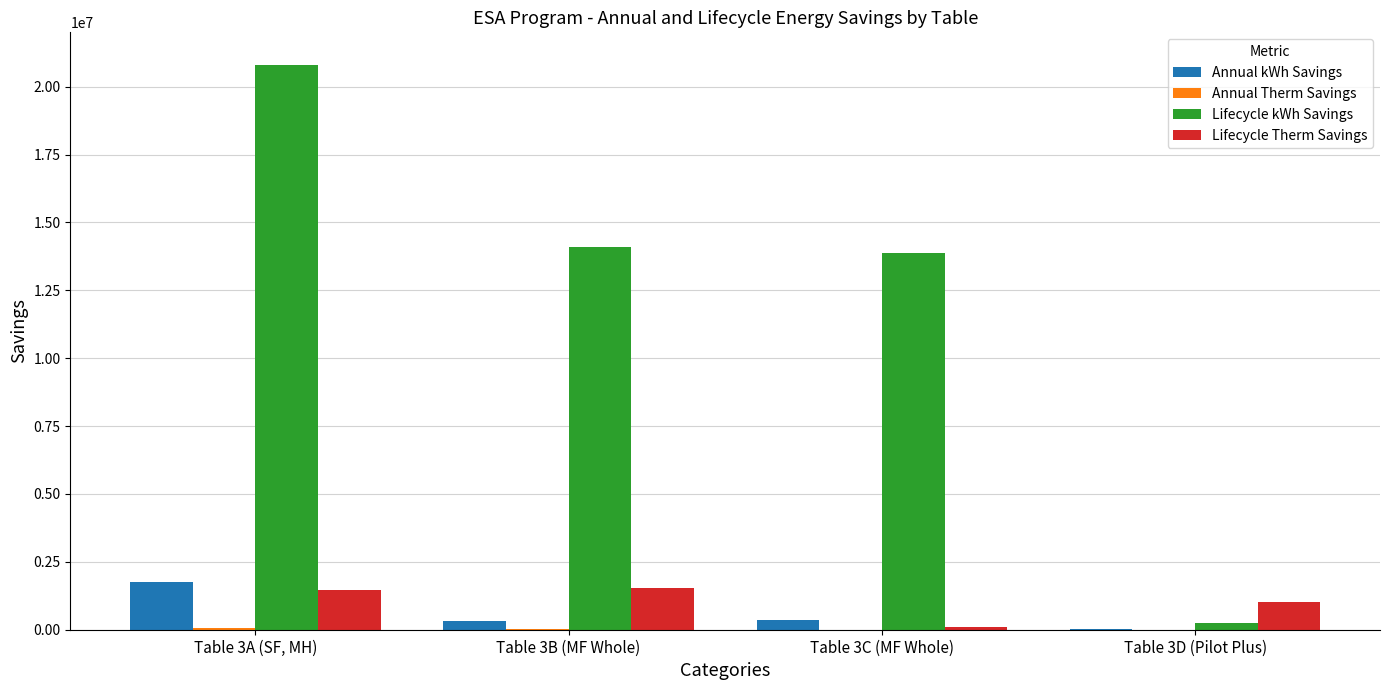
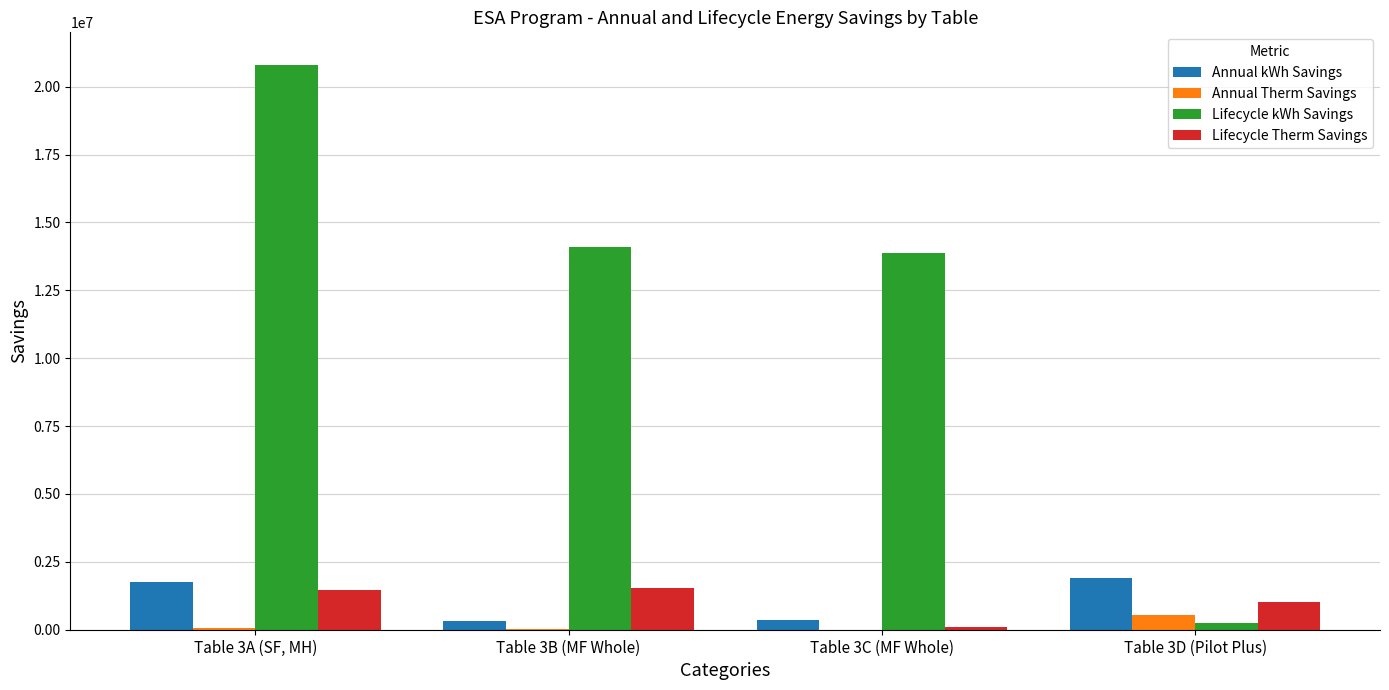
Annual kWh Savings, Table 3D (Pilot Plus): 0 -> 1900000
Annual Therm Savings, Table 3D (Pilot Plus): 0 -> 500000
